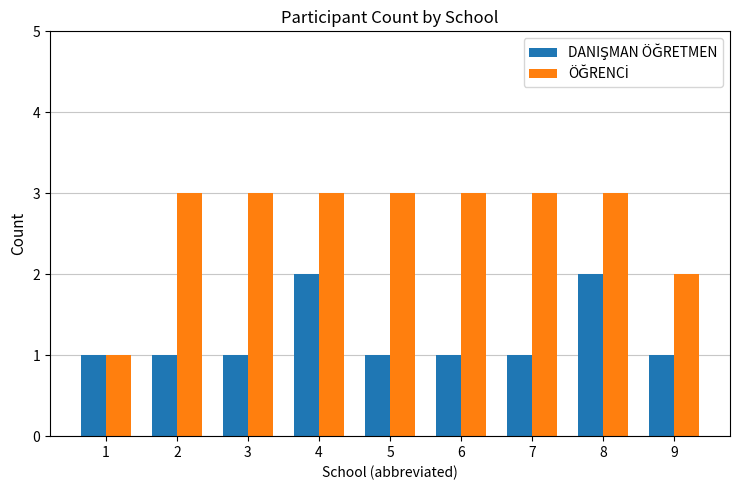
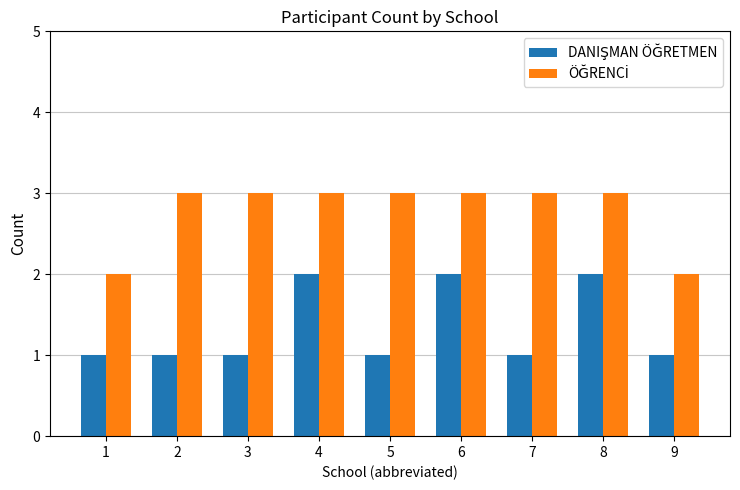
ÖĞRENCİ, 1: 1 -> 2
DANIŞMAN ÖĞRETMEN, 6: 1 -> 2
